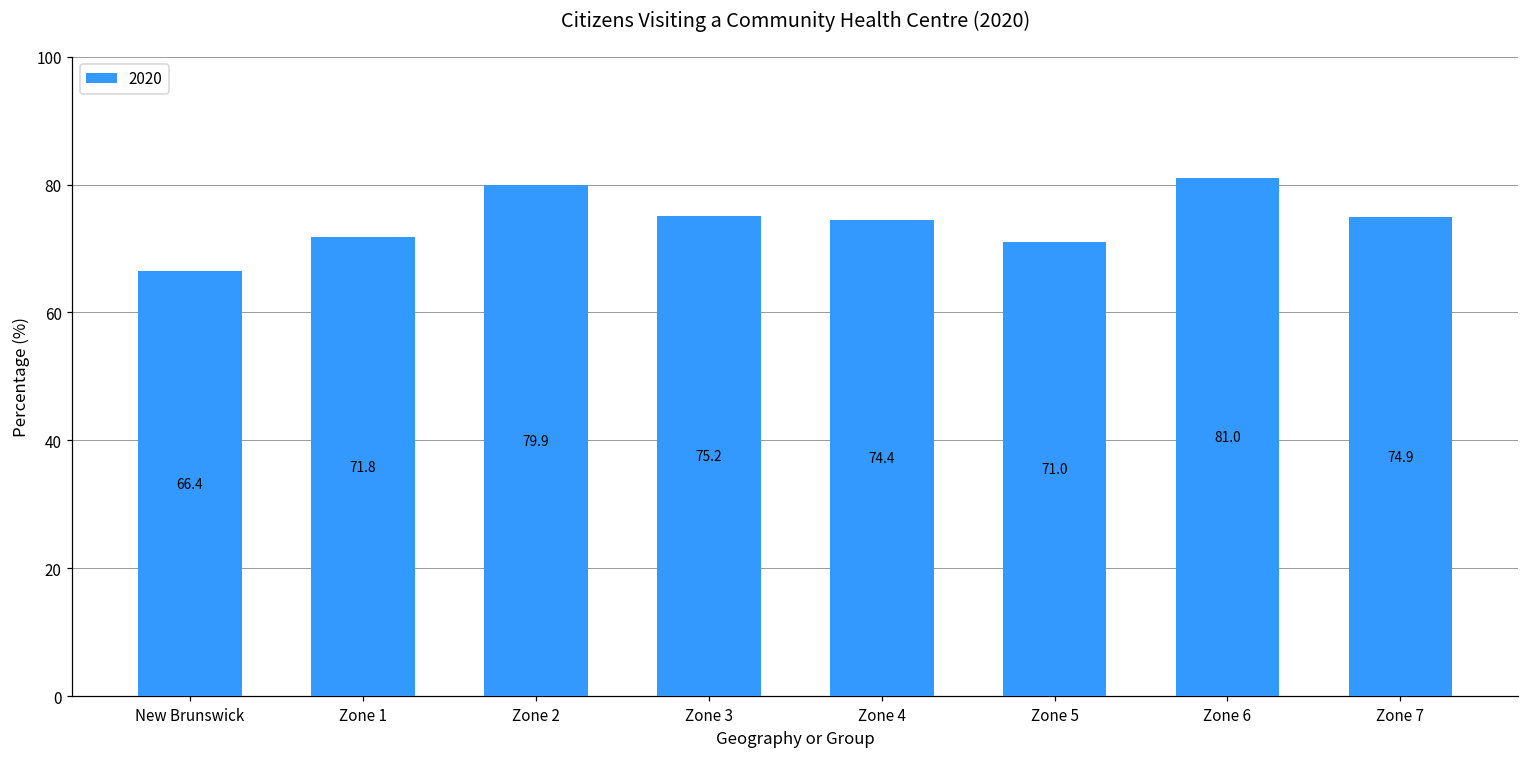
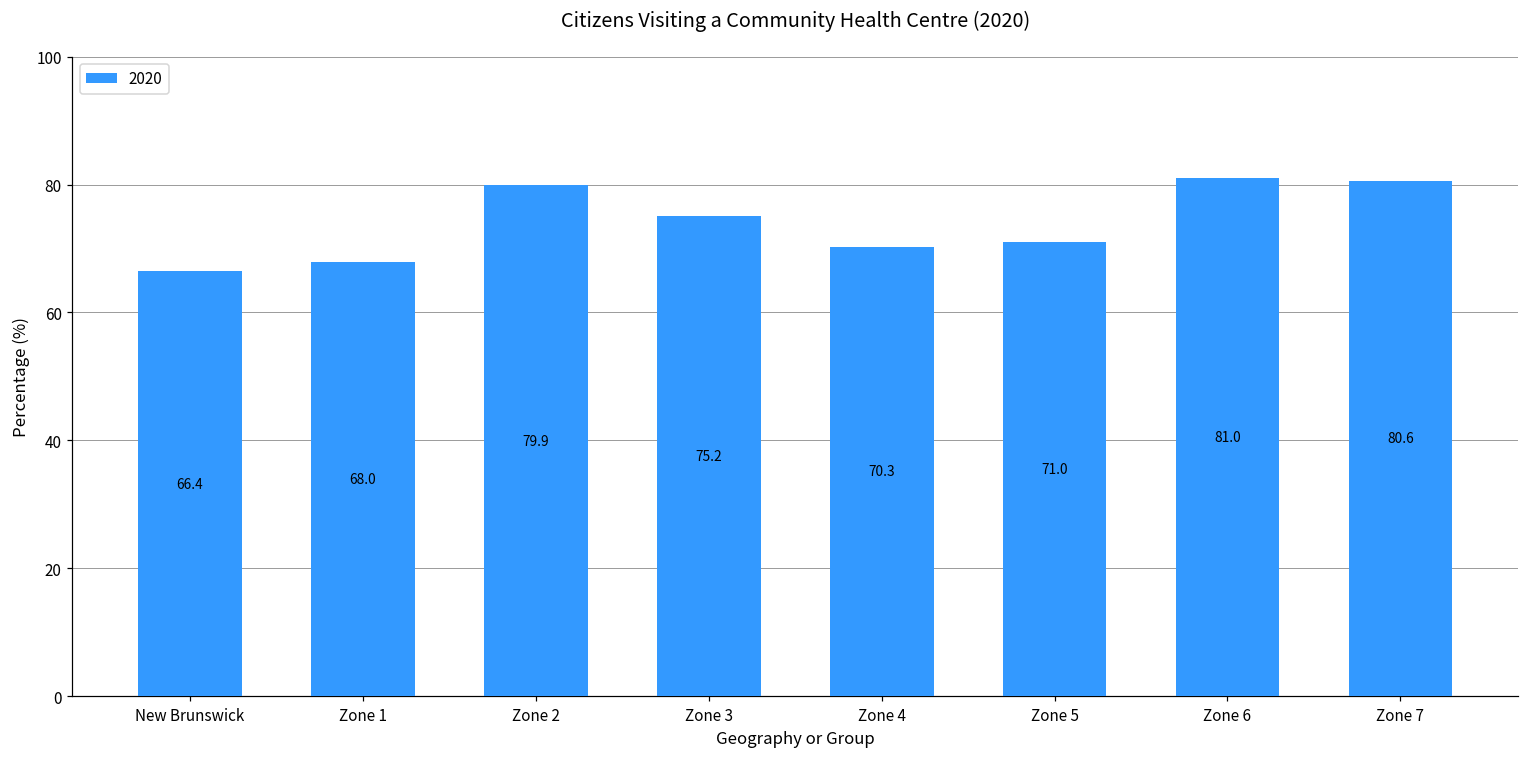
Zone 1: 71.8 -> 68.0
Zone 4: 74.4 -> 70.3
Zone 7: 74.9 -> 80.6
